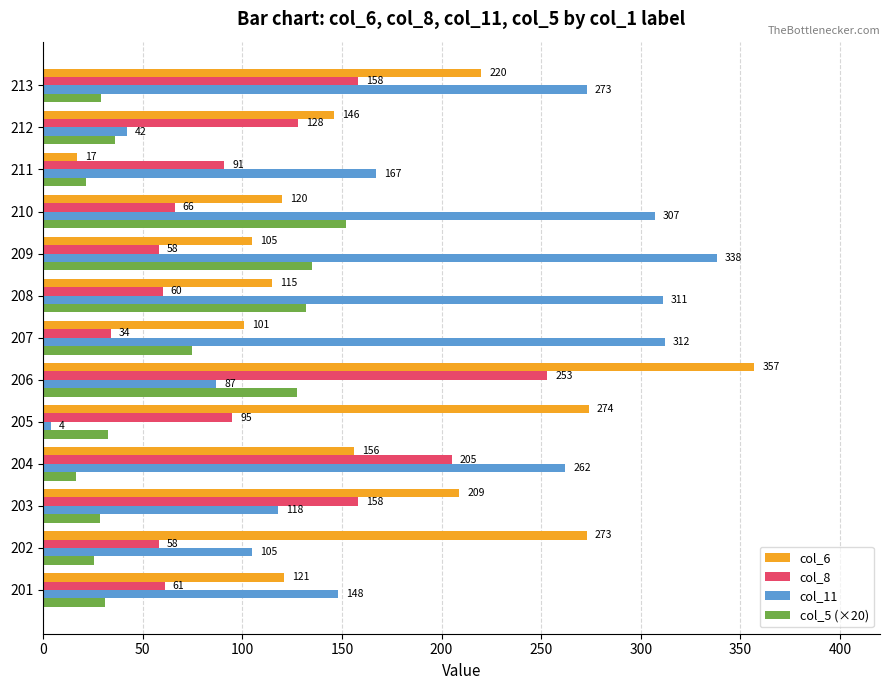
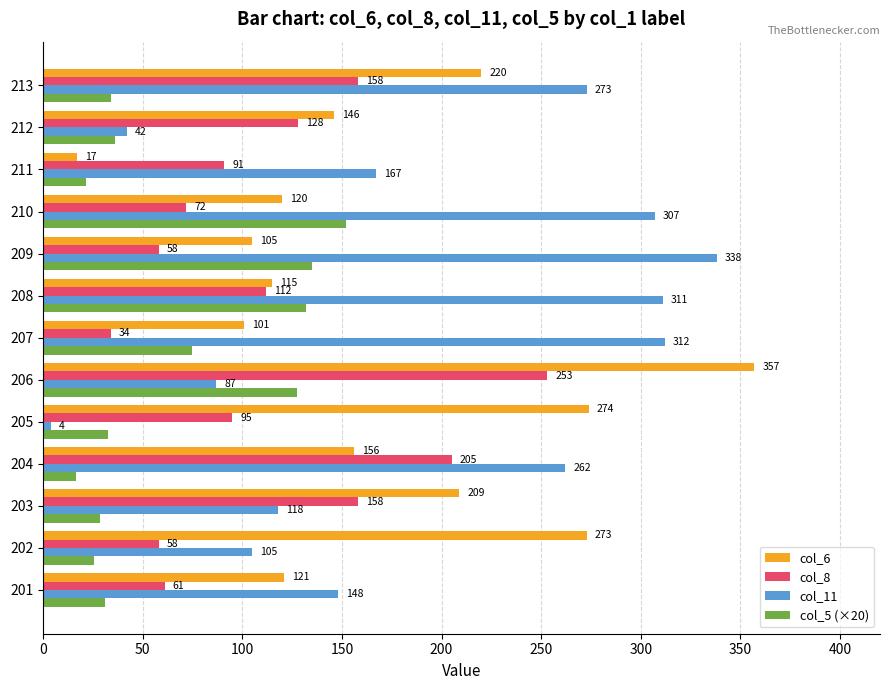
col_5 (×20), 213: 29 -> 34
col_8, 210: 66 -> 72
col_8, 208: 60 -> 112
